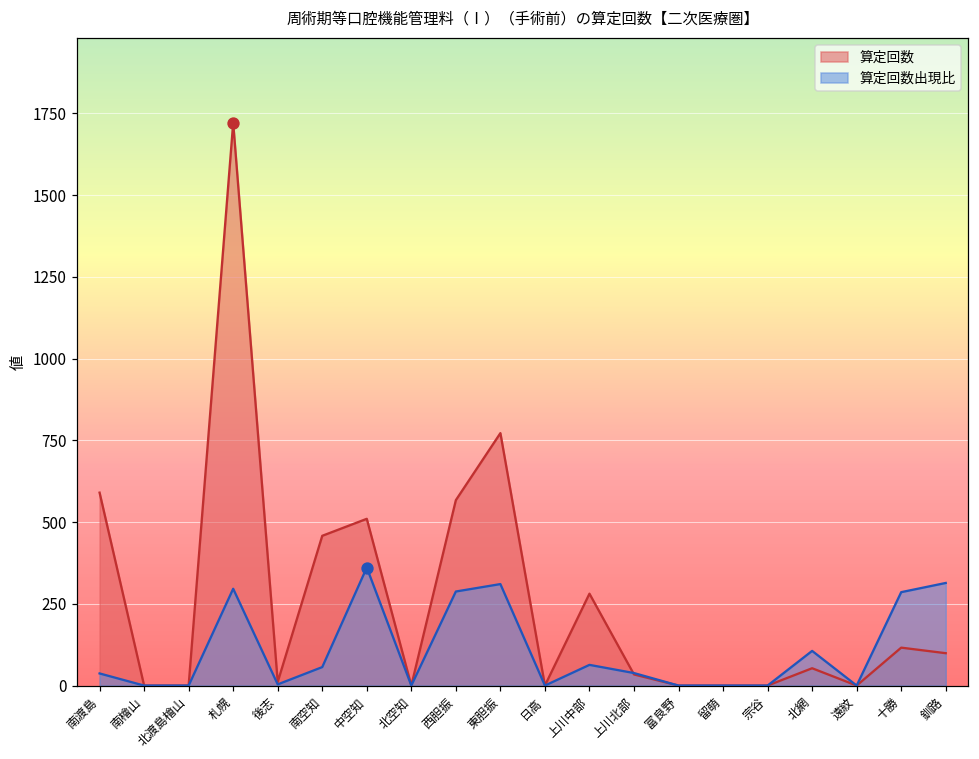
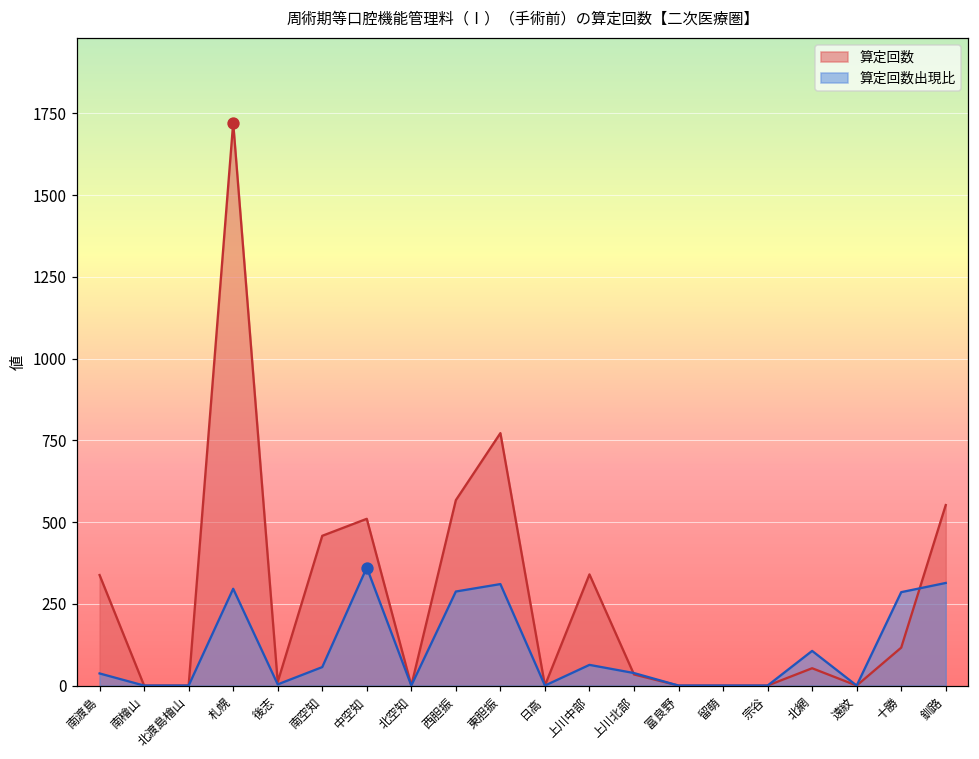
算定回数, 南渡島: 590 -> 340
算定回数, 上川中部: 280 -> 340
算定回数, 釧路: 100 -> 550
